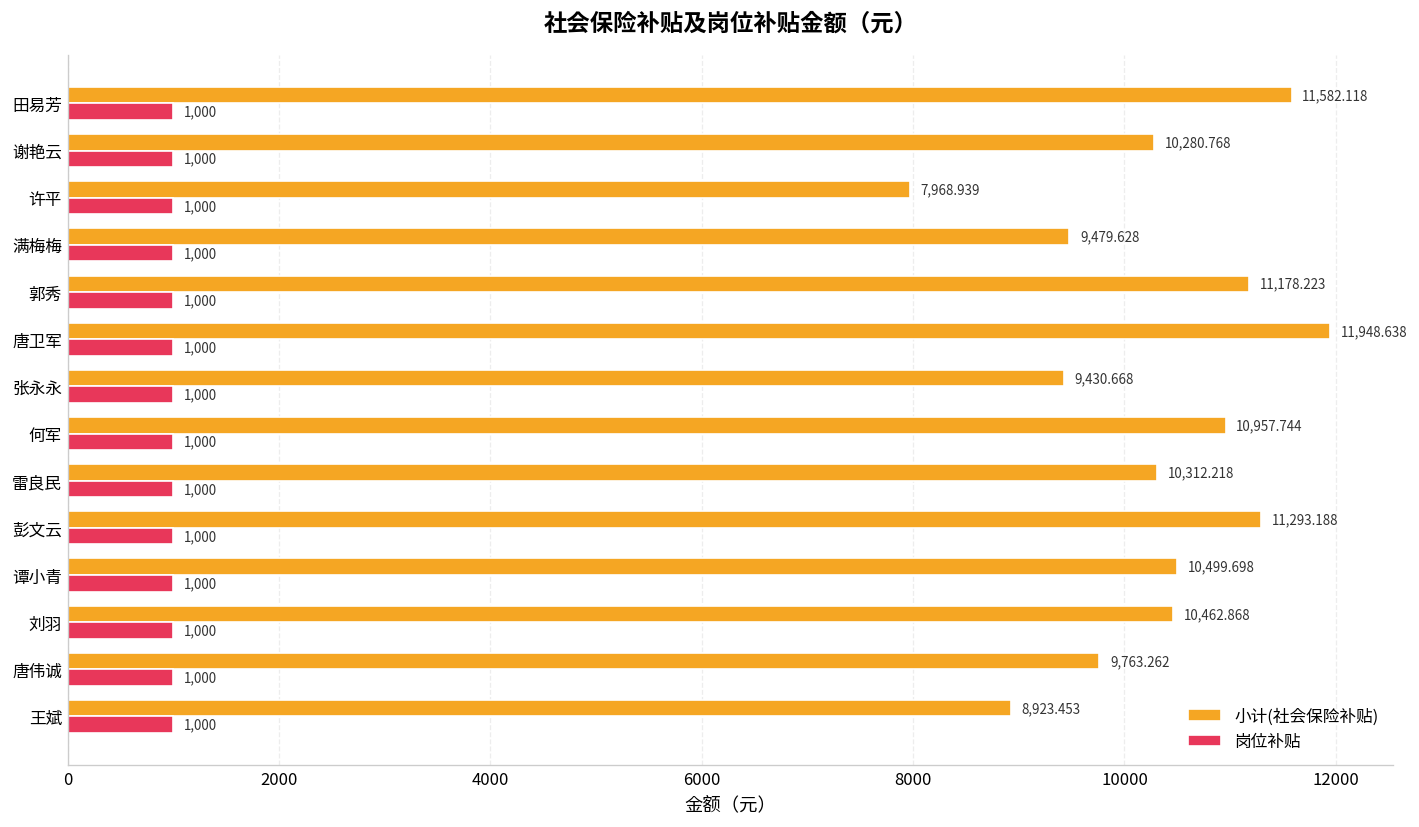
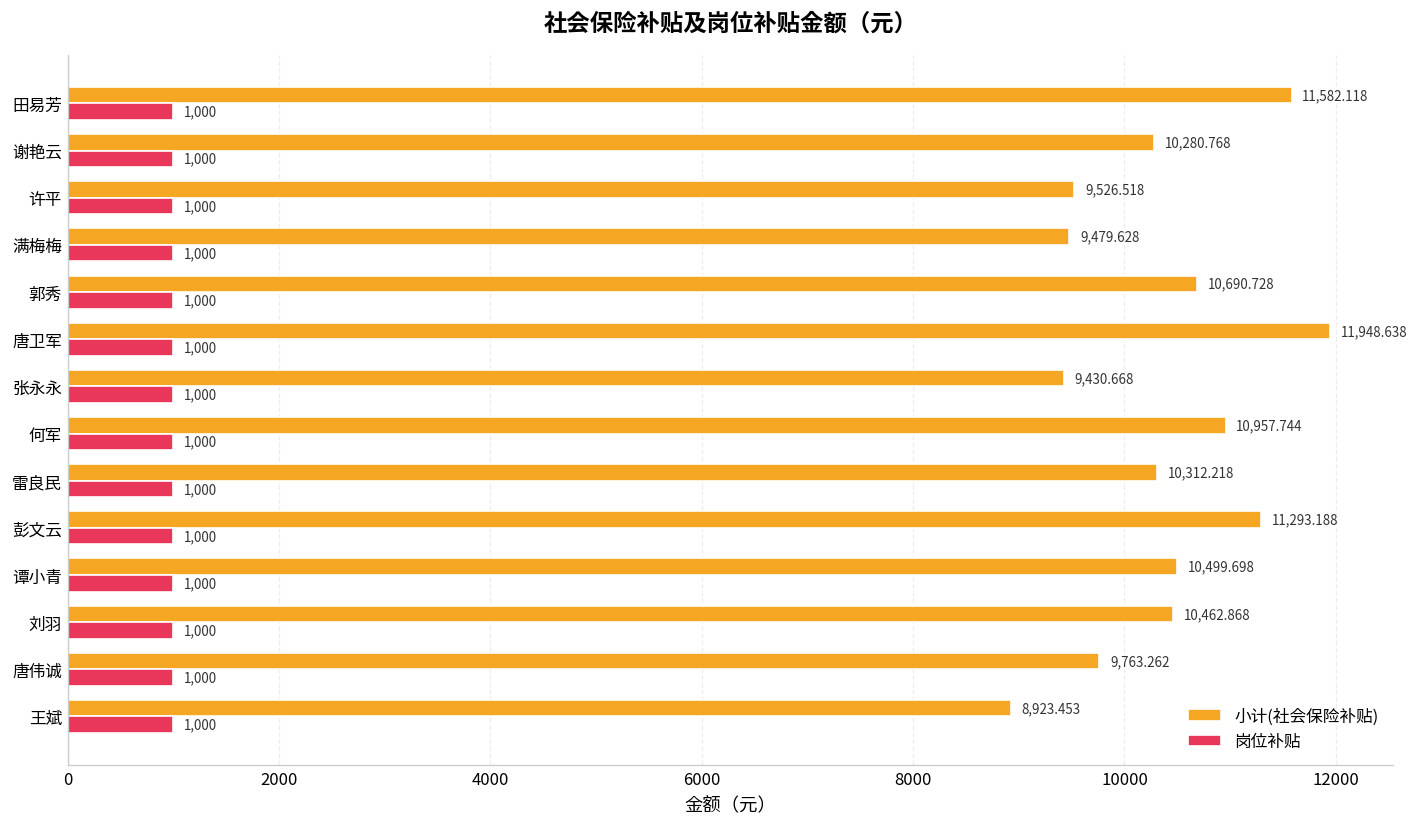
小计(社会保险补贴), 许平: 7,968.939 -> 9,526.518
小计(社会保险补贴), 郭秀: 11,178.223 -> 10,690.728
